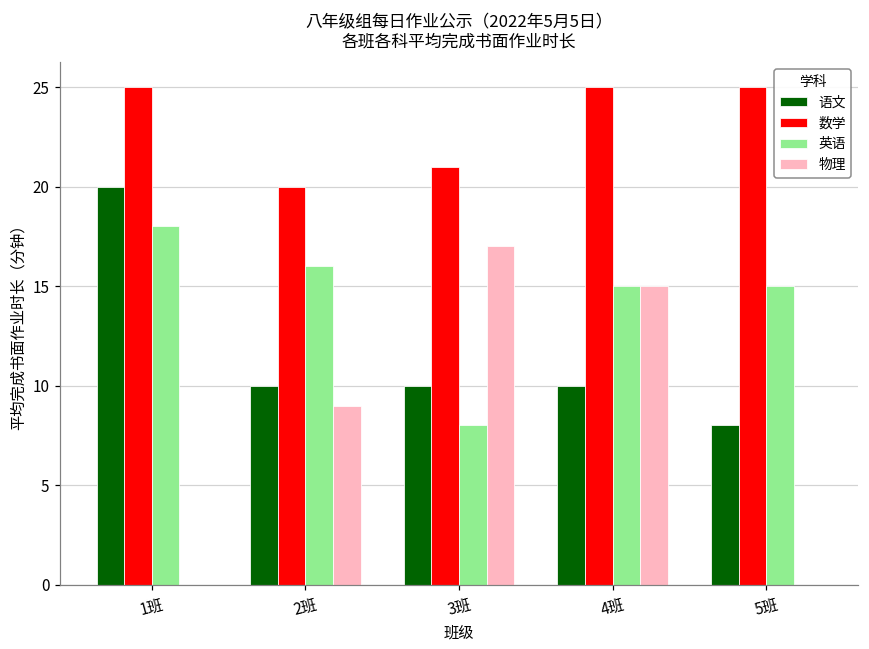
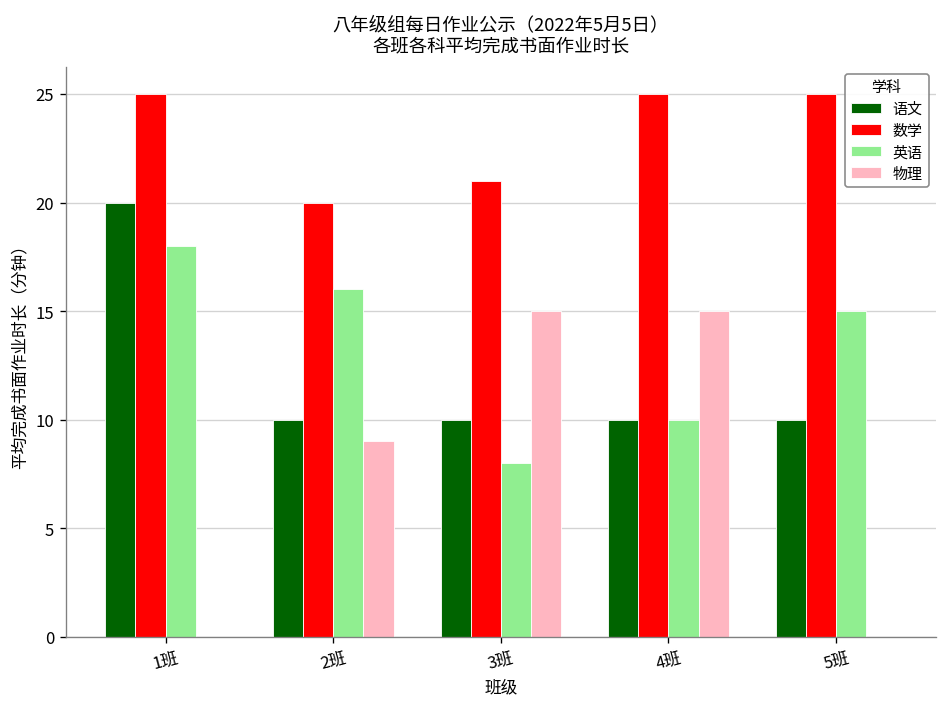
物理, 3班: 17 -> 15
英语, 4班: 15 -> 10
语文, 5班: 8 -> 10
